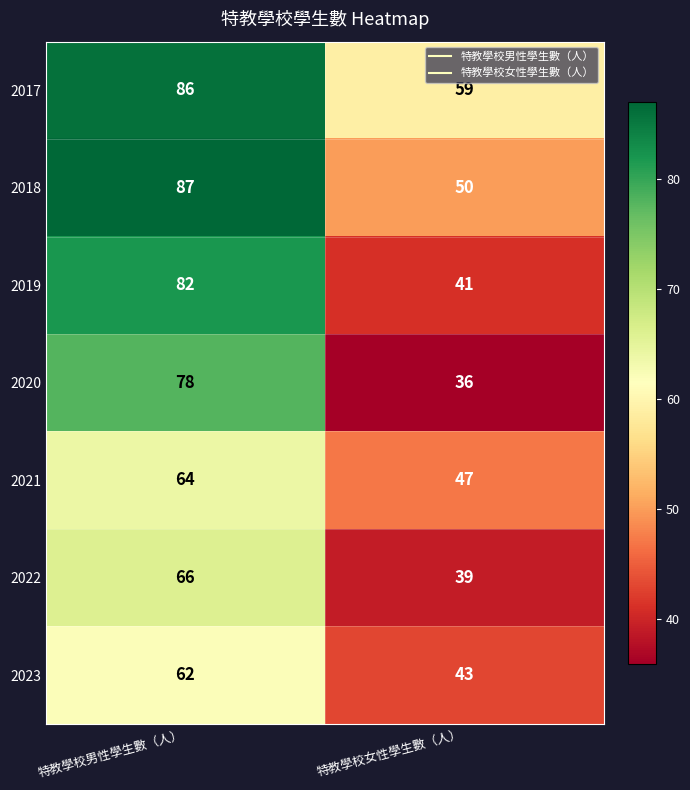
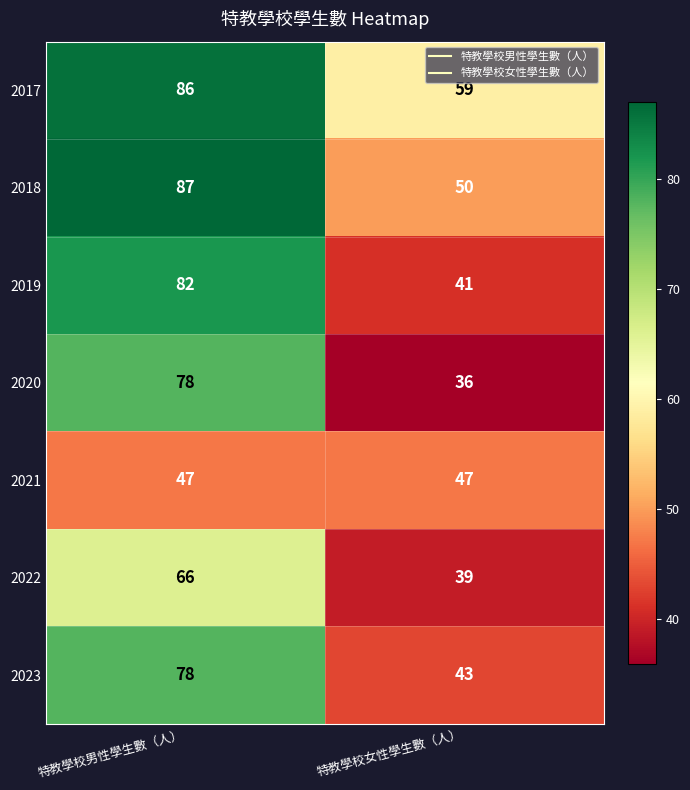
2021, 特教學校男性學生數（人）: 64 -> 47
2023, 特教學校男性學生數（人）: 62 -> 78
